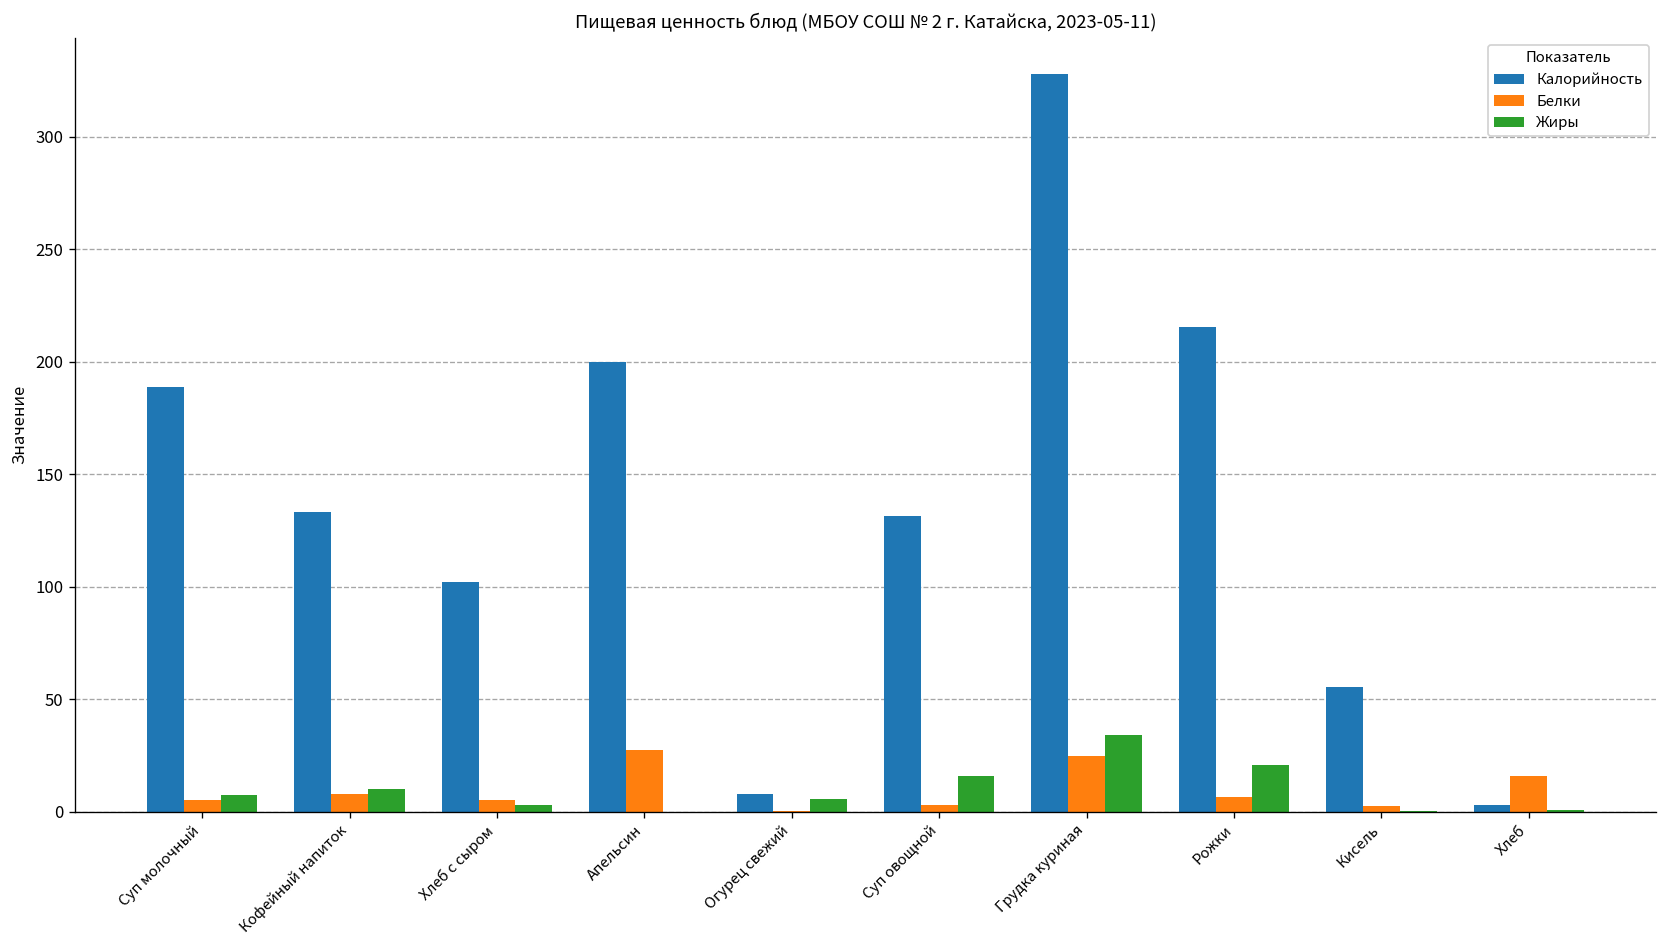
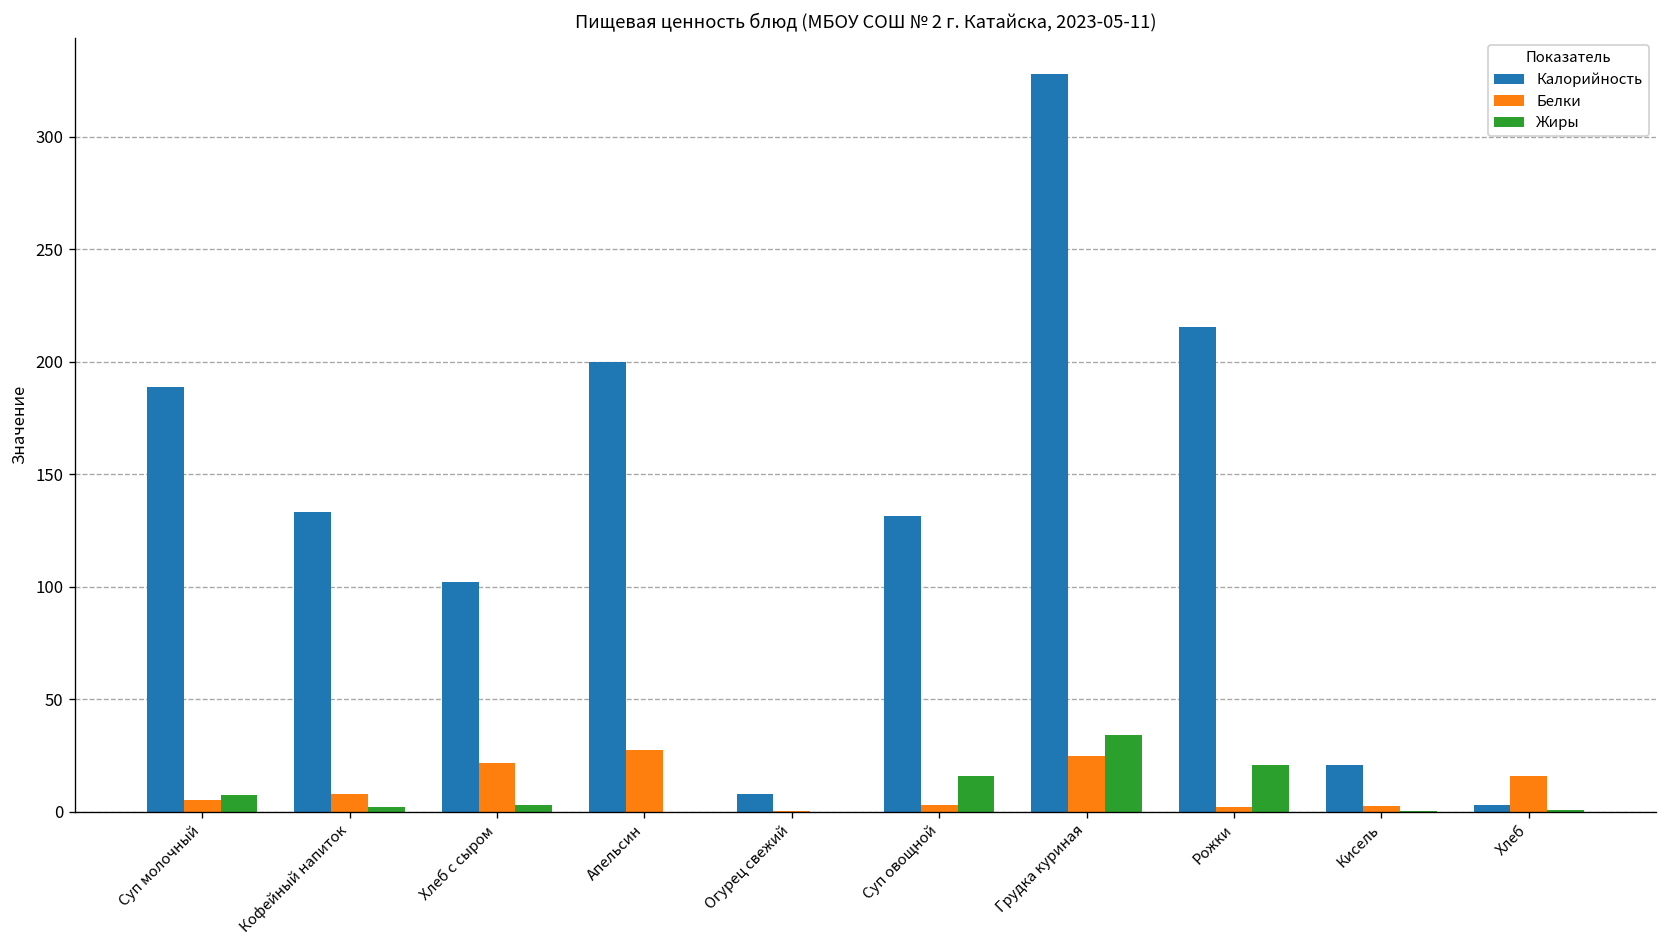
Жиры, Кофейный напиток: 10 -> 2
Белки, Хлеб с сыром: 5 -> 21
Жиры, Огурец свежий: 5 -> 0
Белки, Рожки: 7 -> 2
Калорийность, Кисель: 55 -> 21
